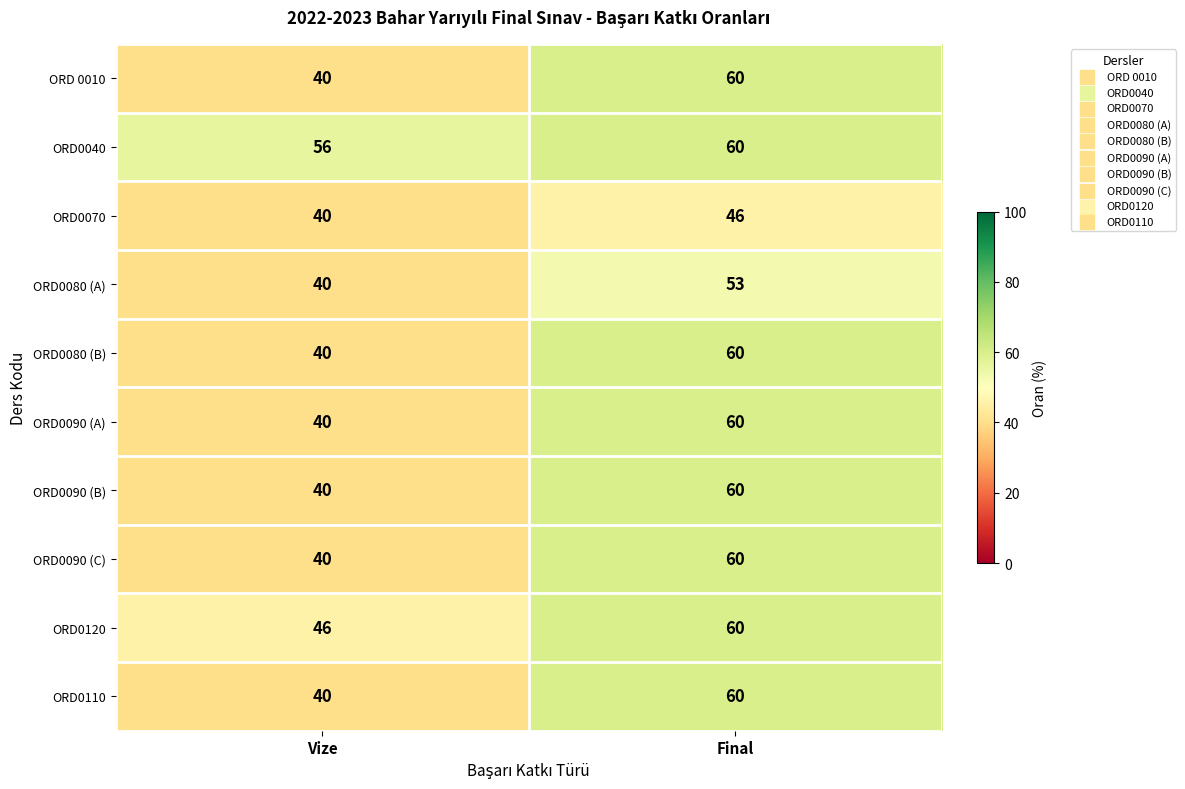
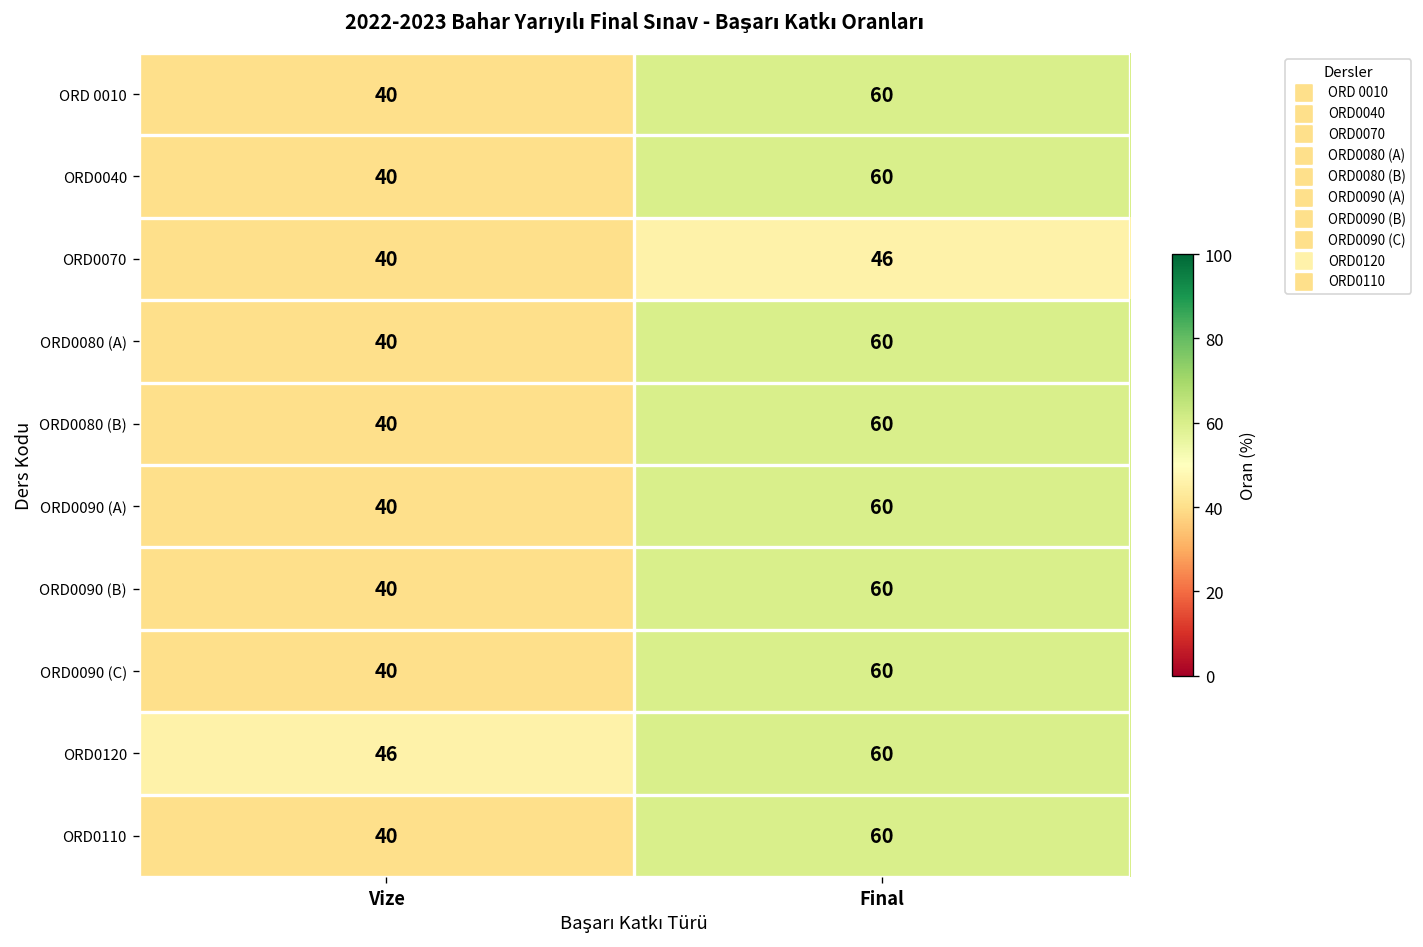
ORD0040, Vize: 56 -> 40
ORD0080 (A), Final: 53 -> 60
